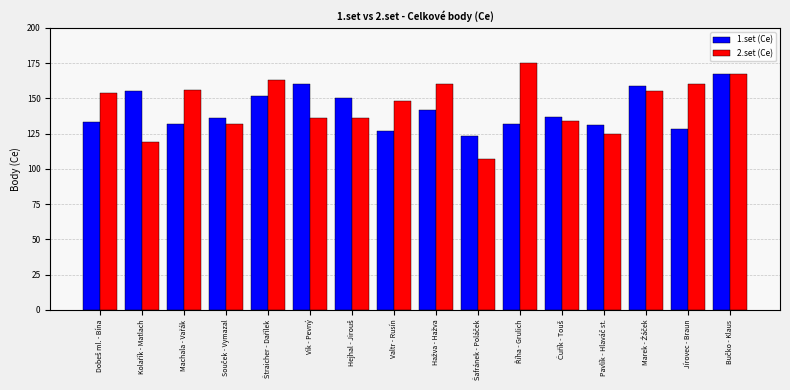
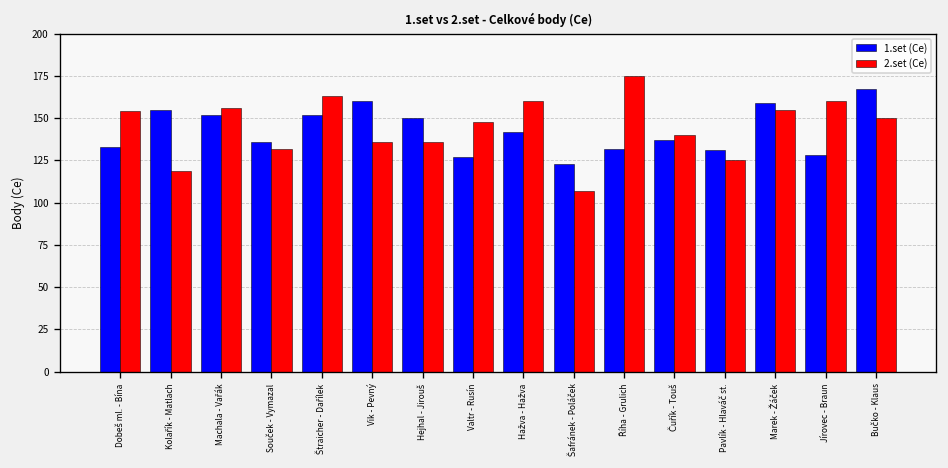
1.set (Ce), Machala - Vařák: 132 -> 152
2.set (Ce), Čuřík - Touš: 134 -> 140
2.set (Ce), Bučko - Klaus: 167 -> 150
